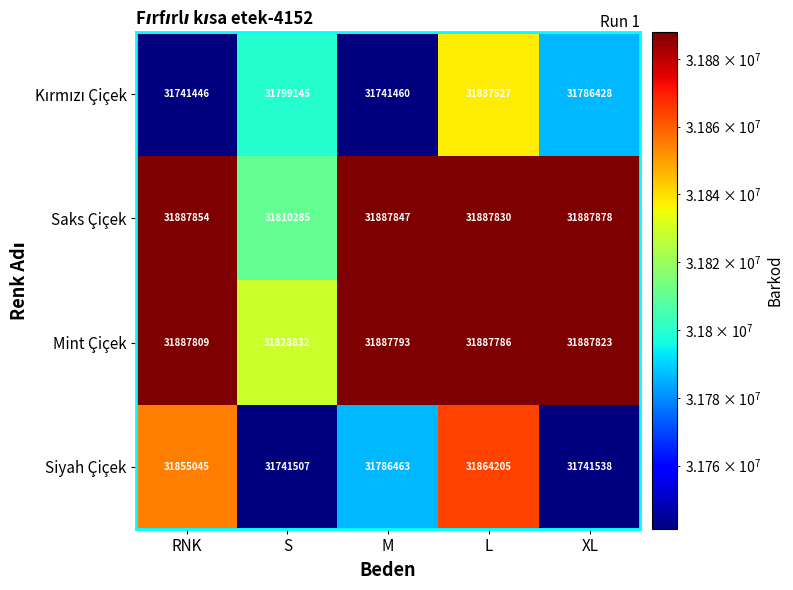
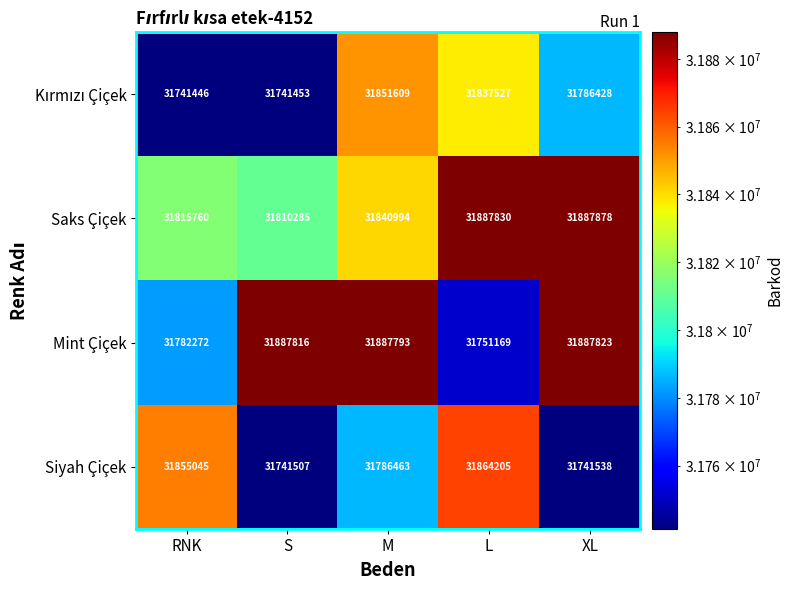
Kırmızı Çiçek, S: 31799145 -> 31741453
Kırmızı Çiçek, M: 31741460 -> 31851609
Saks Çiçek, RNK: 31887854 -> 31815760
Saks Çiçek, M: 31887847 -> 31840994
Mint Çiçek, RNK: 31887809 -> 31782272
Mint Çiçek, S: 31828832 -> 31887816
Mint Çiçek, L: 31887786 -> 31751169
